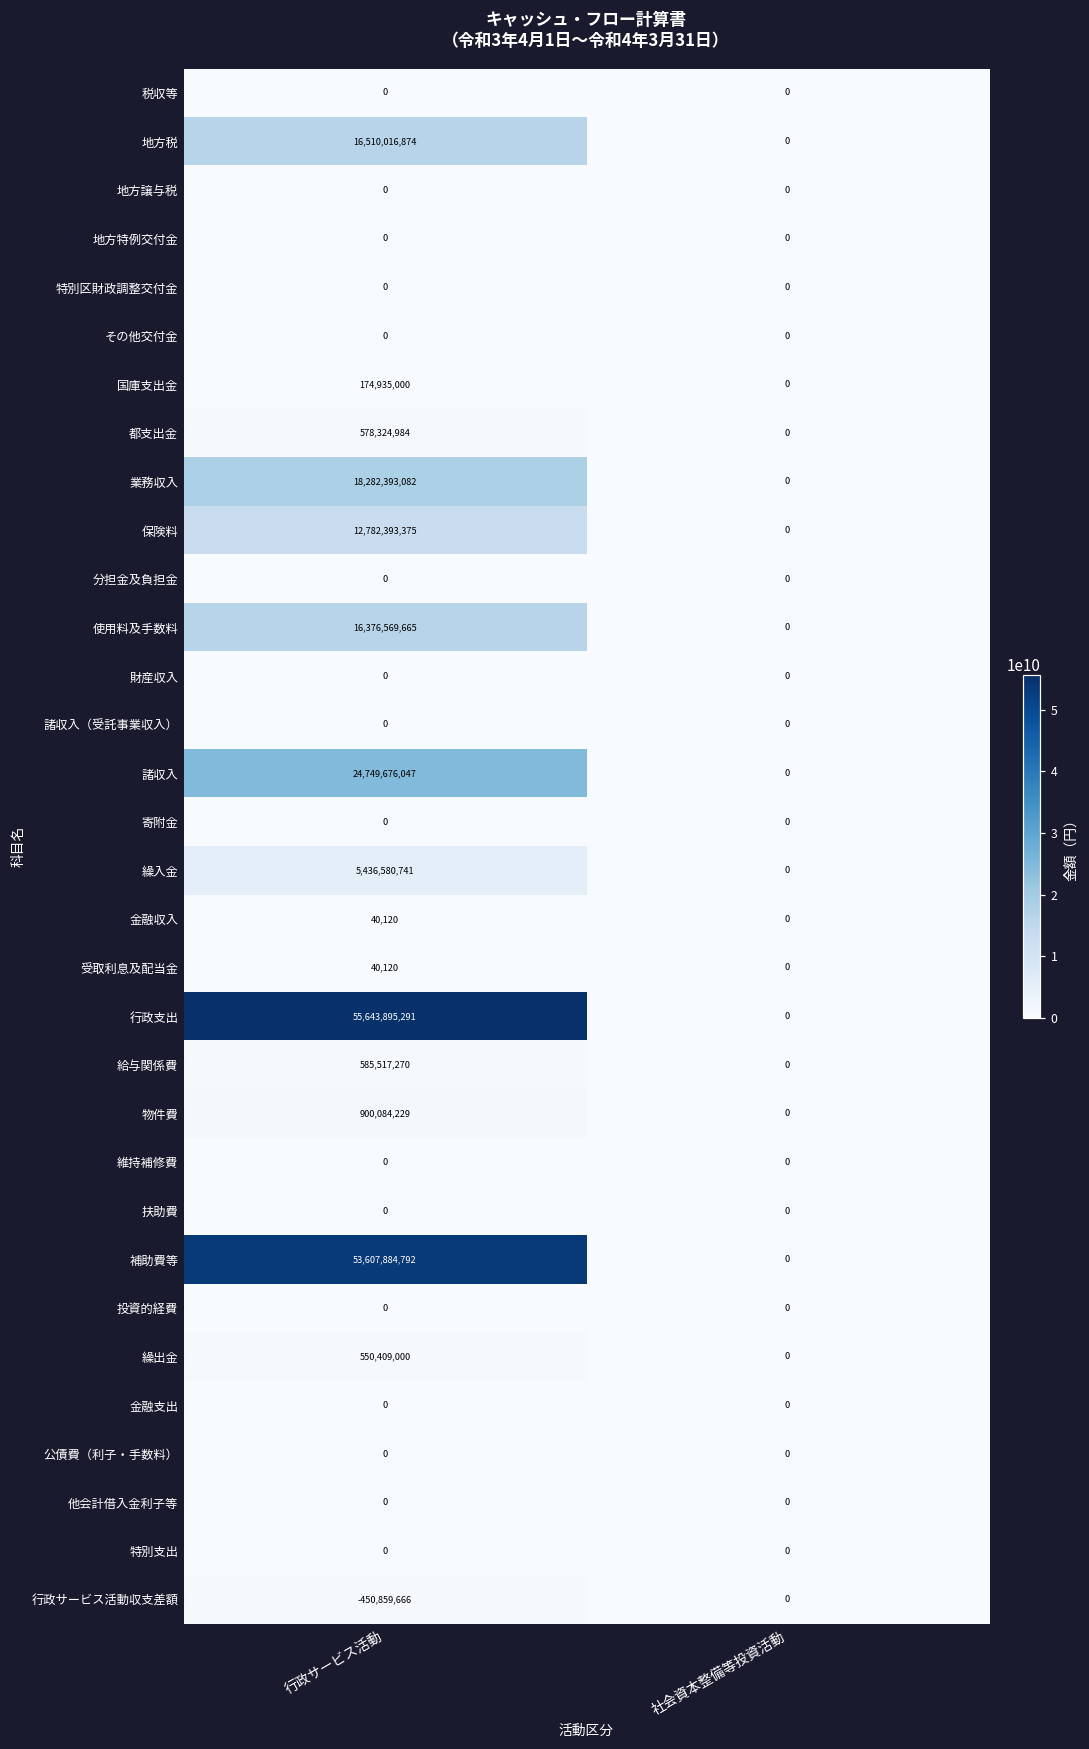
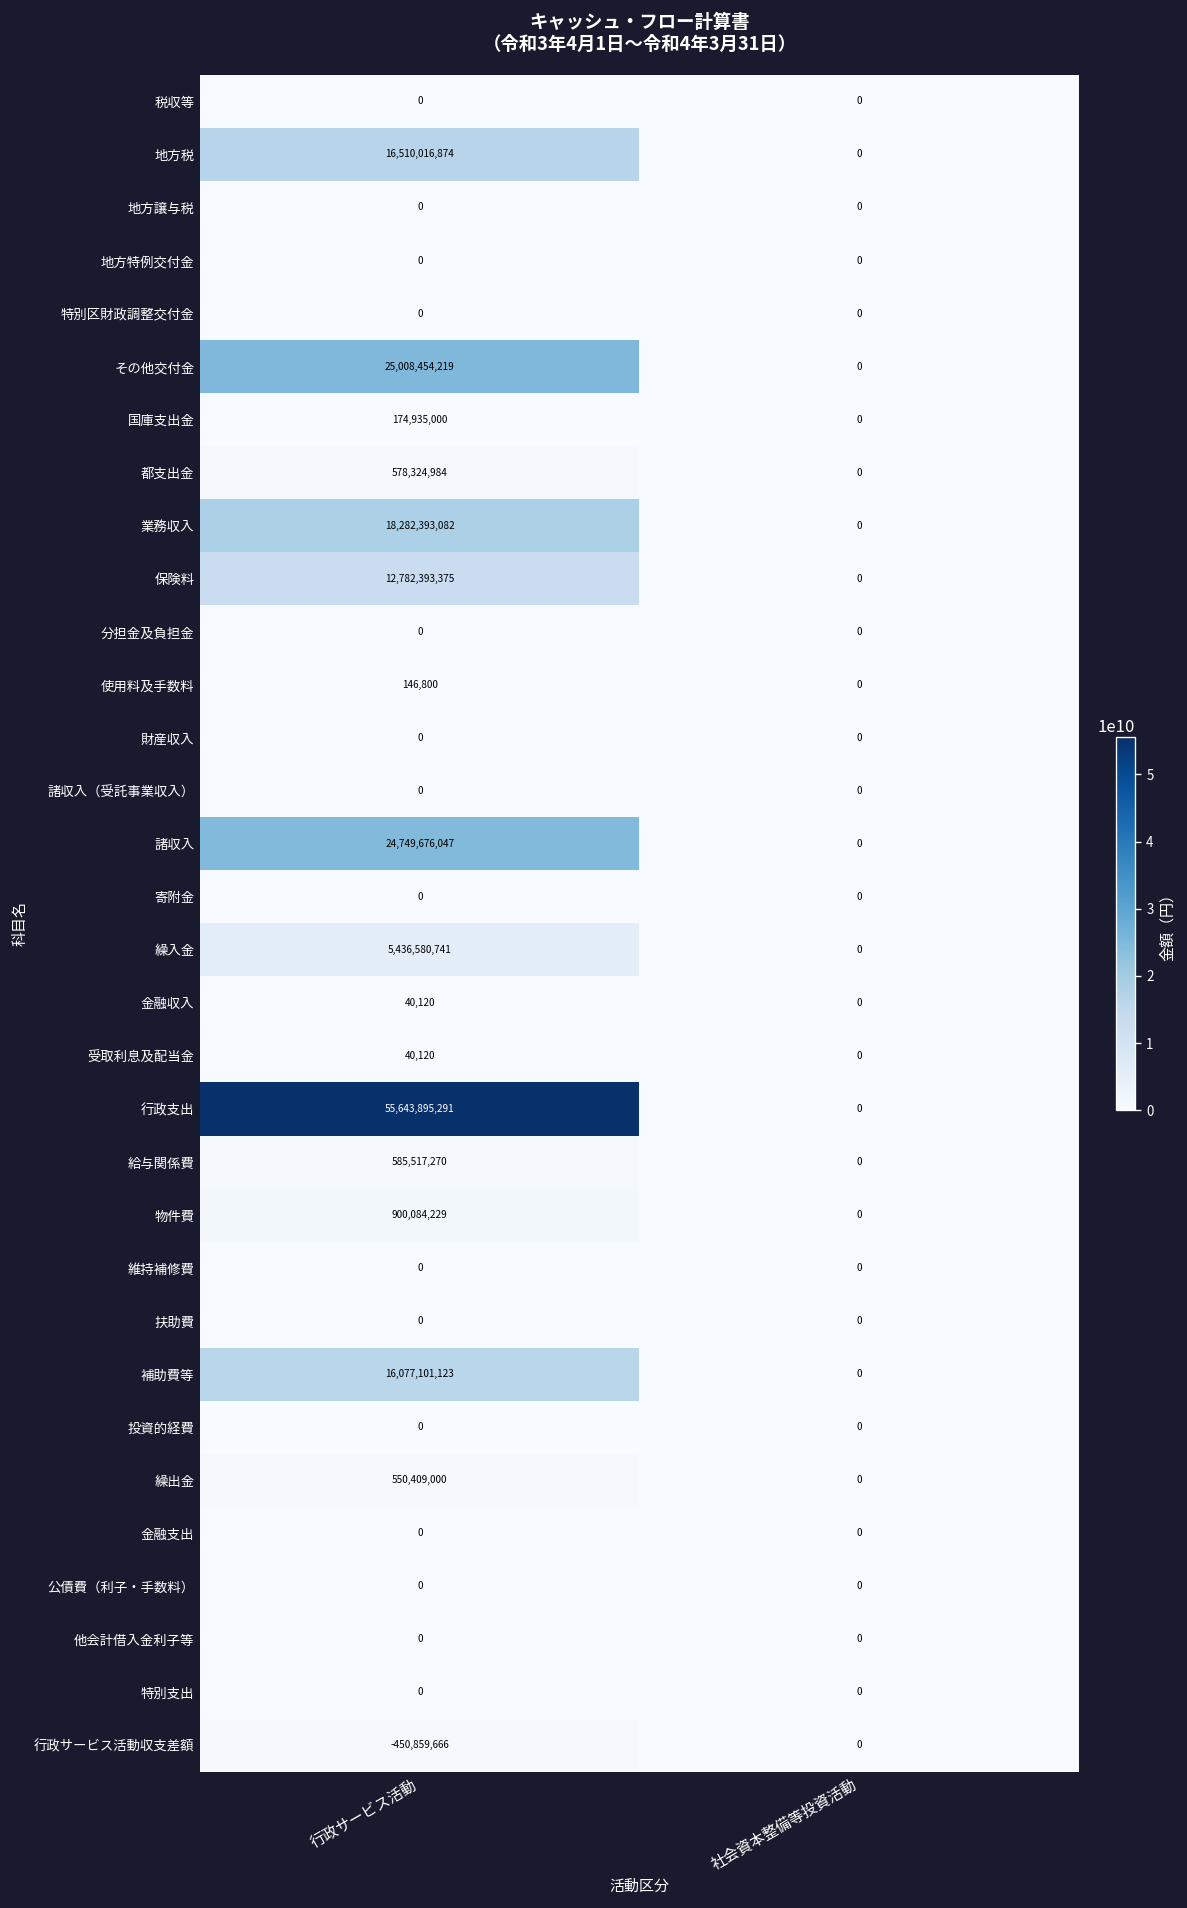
その他交付金, 行政サービス活動: 0 -> 25,008,454,219
使用料及手数料, 行政サービス活動: 16,376,569,665 -> 146,800
補助費等, 行政サービス活動: 53,607,884,792 -> 16,077,101,123
